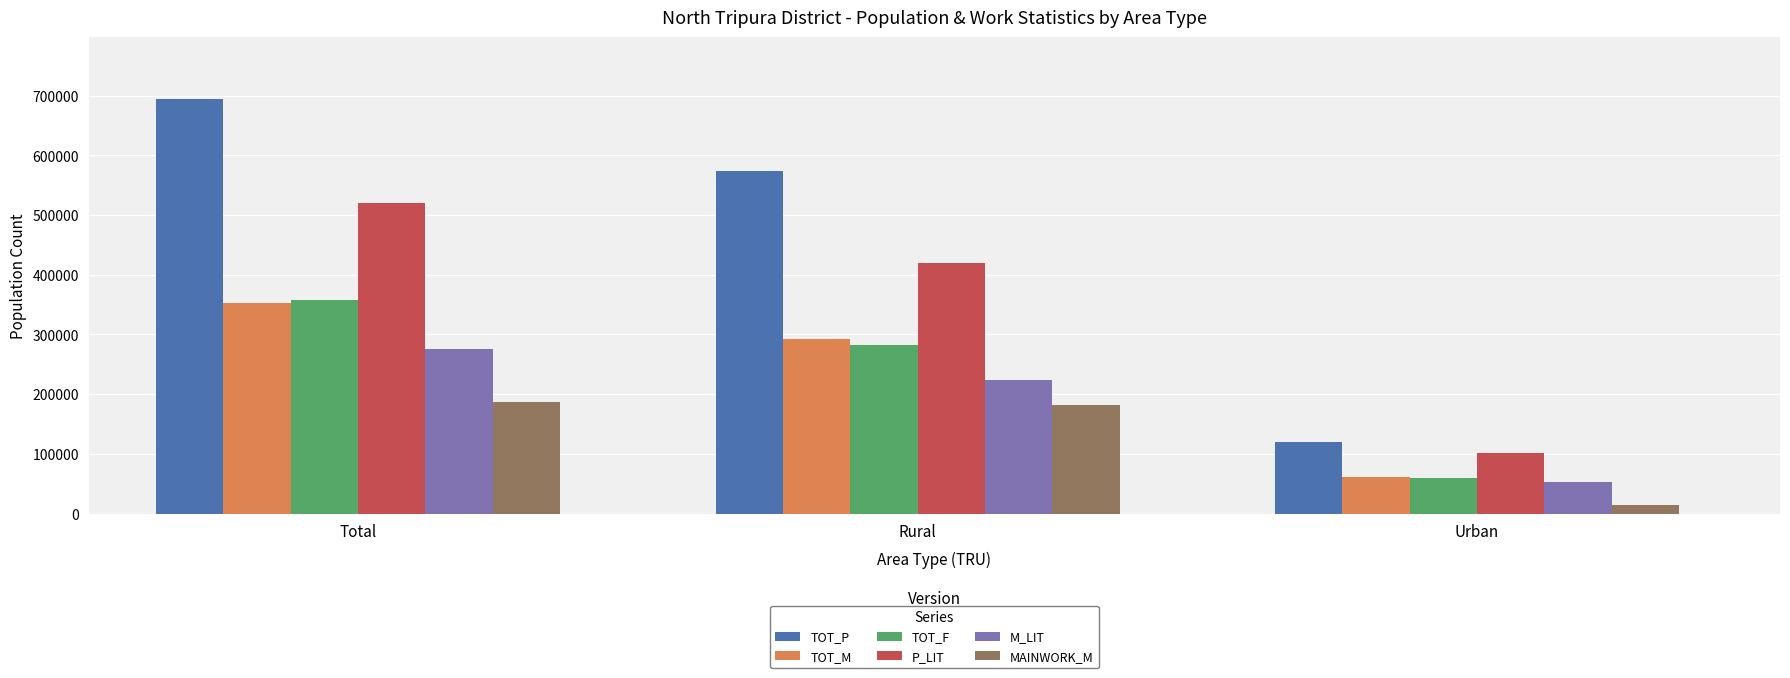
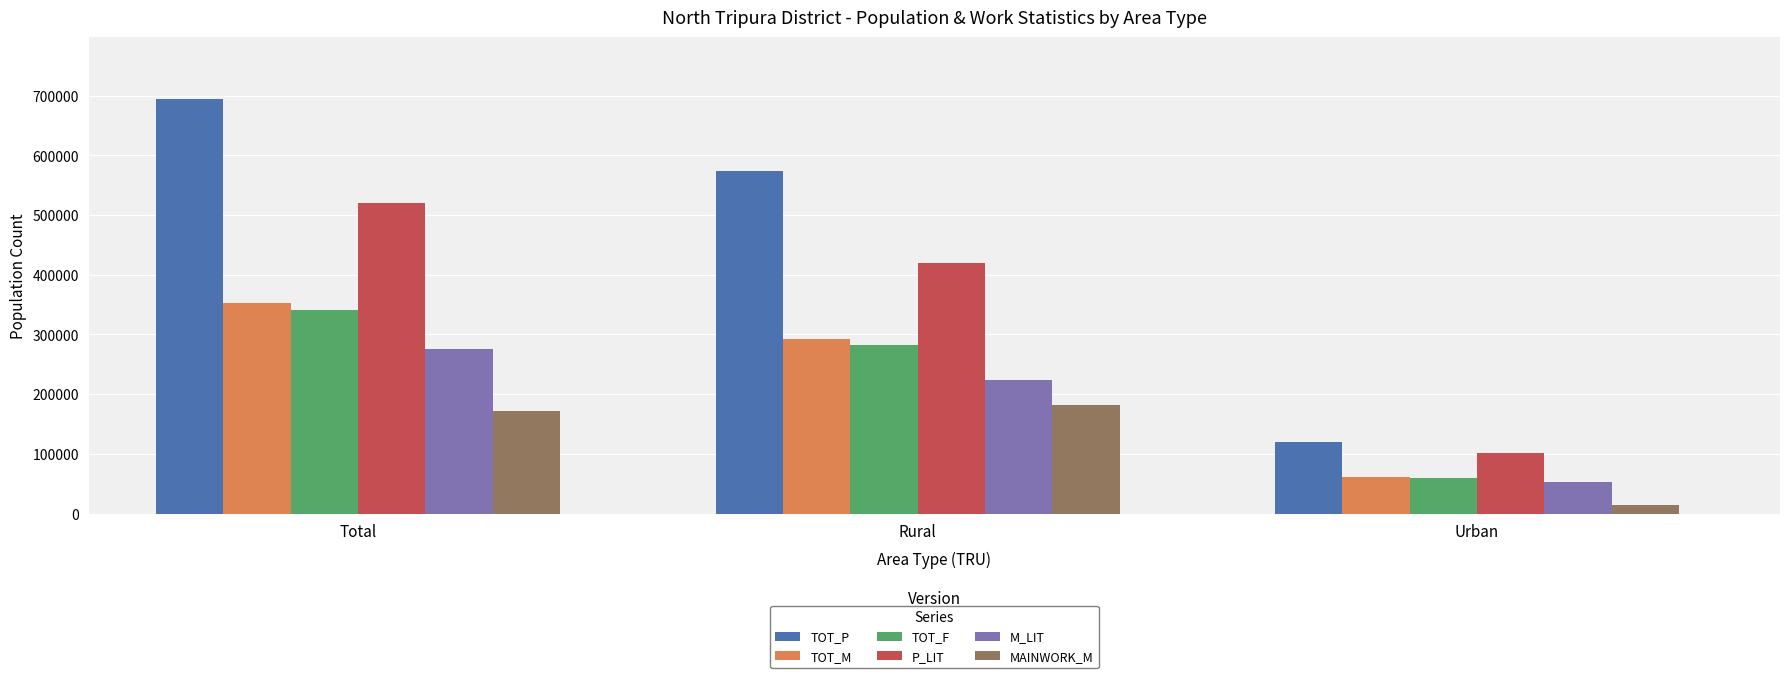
TOT_F, Total: 360000 -> 340000
MAINWORK_M, Total: 190000 -> 170000
